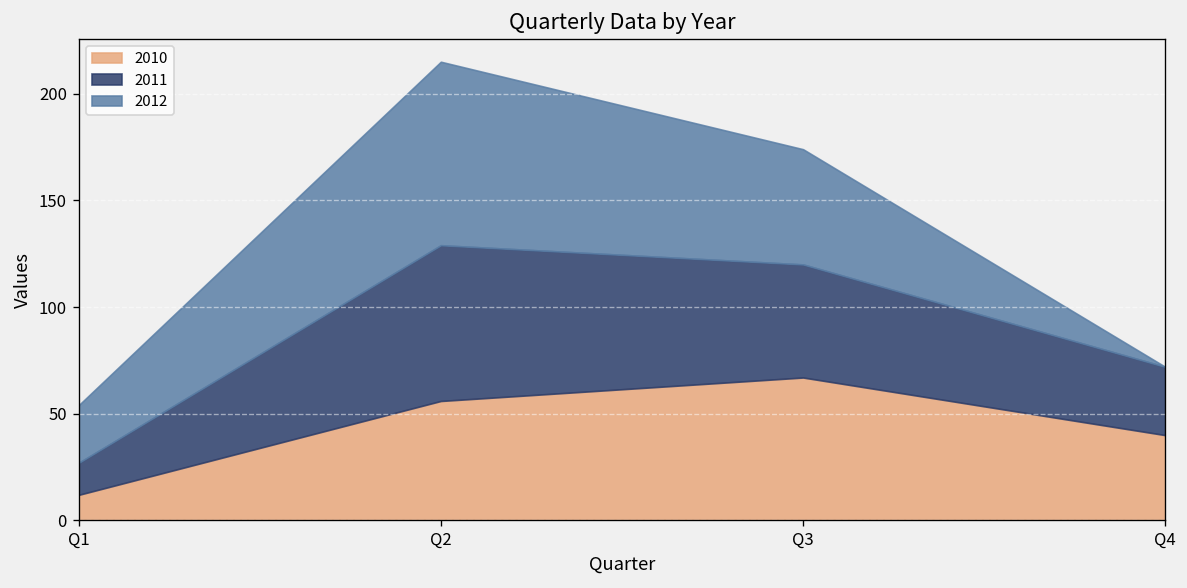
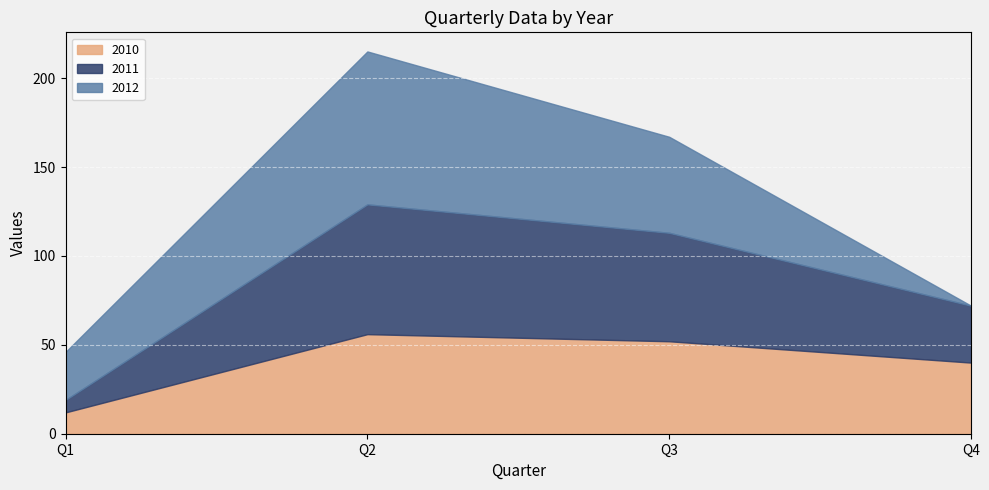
2011, Q1: 15 -> 7
2010, Q3: 67 -> 52
2011, Q3: 53 -> 61
